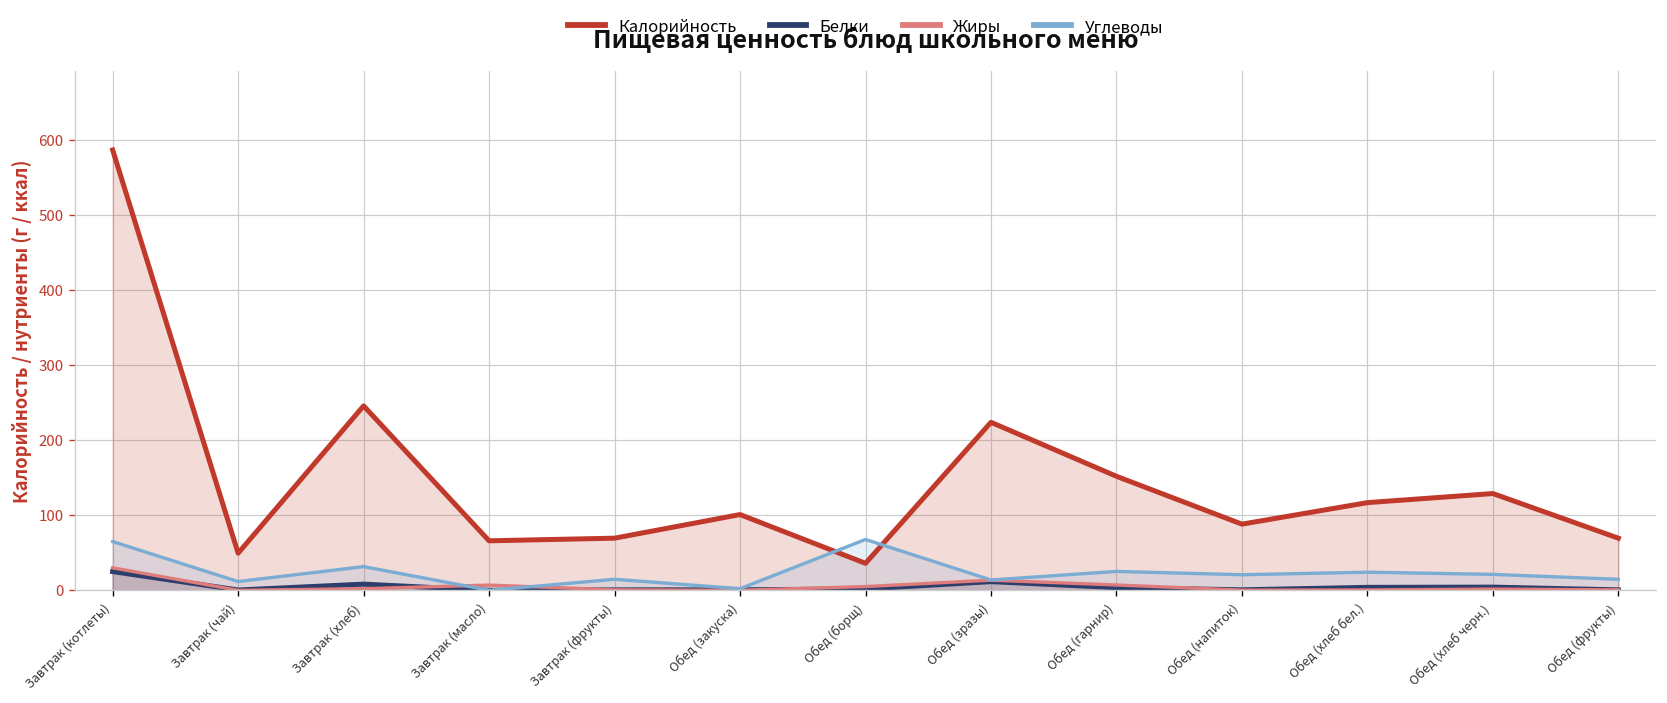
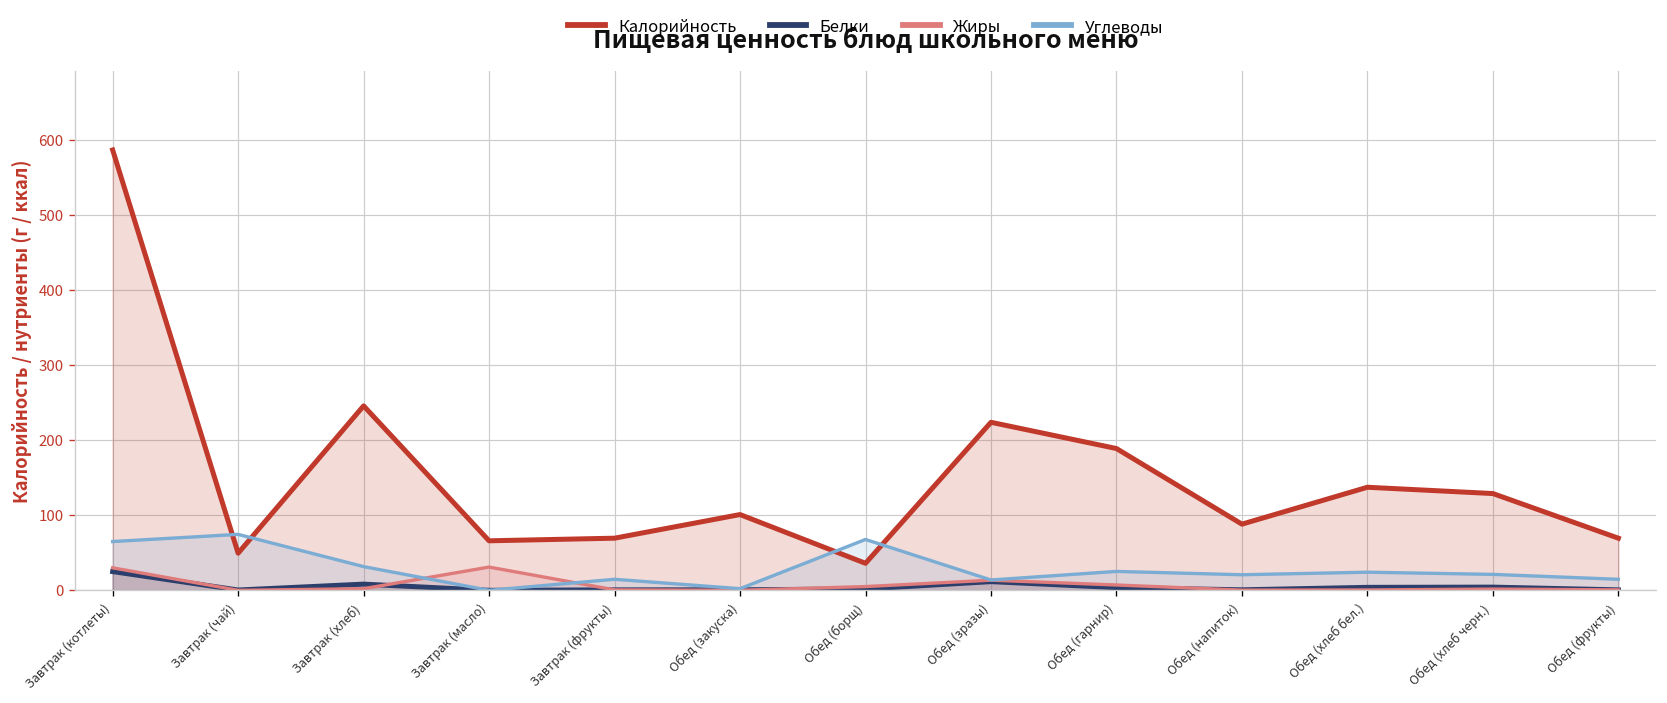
Углеводы, Завтрак (чай): 10 -> 70
Жиры, Завтрак (масло): 10 -> 30
Калорийность, Обед (гарнир): 150 -> 190
Калорийность, Обед (хлеб бел.): 120 -> 140
